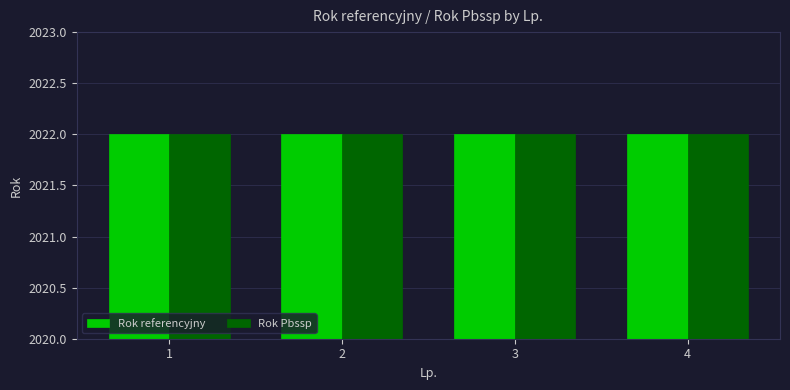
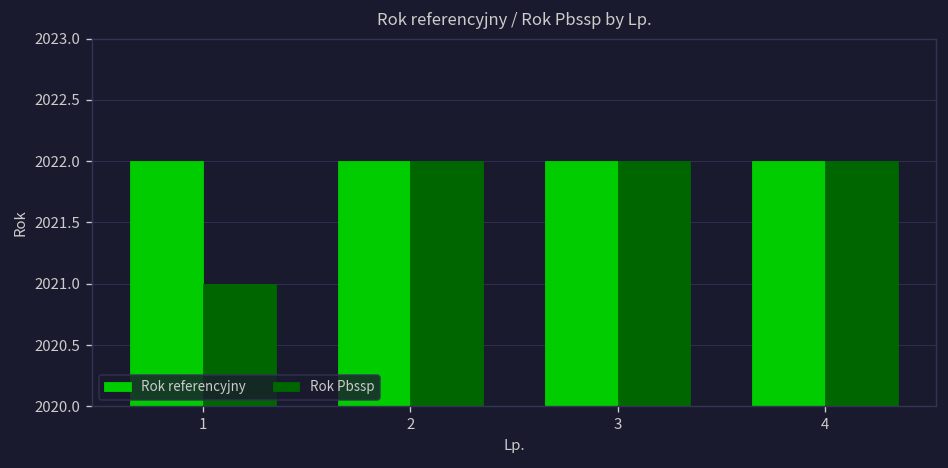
Rok Pbssp, 1: 2022 -> 2021
